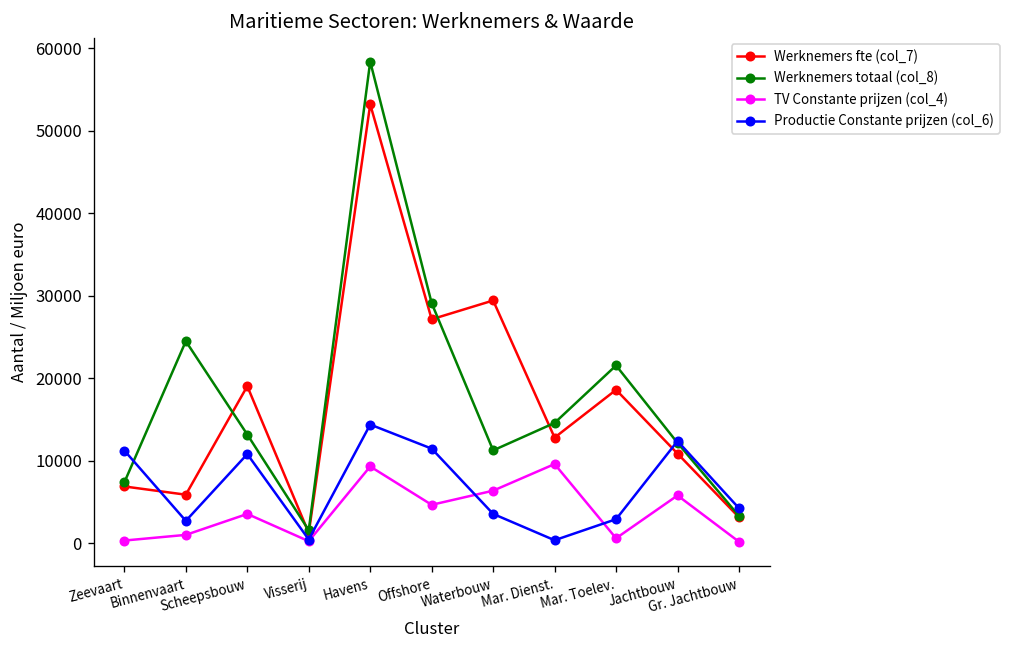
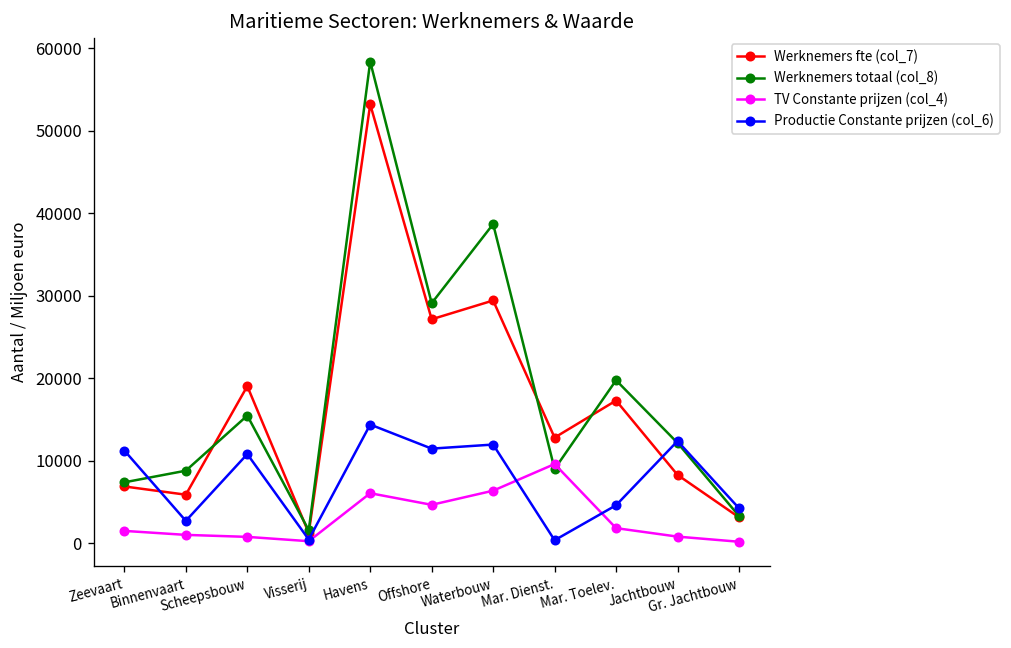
TV Constante prijzen (col_4), Zeevaart: 0 -> 2000
Werknemers totaal (col_8), Binnenvaart: 25000 -> 9000
Werknemers totaal (col_8), Scheepsbouw: 13000 -> 16000
TV Constante prijzen (col_4), Scheepsbouw: 4000 -> 1000
TV Constante prijzen (col_4), Havens: 9000 -> 6000
Werknemers totaal (col_8), Waterbouw: 11000 -> 39000
Productie Constante prijzen (col_6), Waterbouw: 4000 -> 12000
Werknemers totaal (col_8), Mar. Dienst.: 15000 -> 9000
Werknemers fte (col_7), Mar. Toelev.: 19000 -> 17000
Werknemers totaal (col_8), Mar. Toelev.: 22000 -> 20000
TV Constante prijzen (col_4), Mar. Toelev.: 1000 -> 2000
Productie Constante prijzen (col_6), Mar. Toelev.: 3000 -> 5000
Werknemers fte (col_7), Jachtbouw: 11000 -> 8000
TV Constante prijzen (col_4), Jachtbouw: 6000 -> 1000
